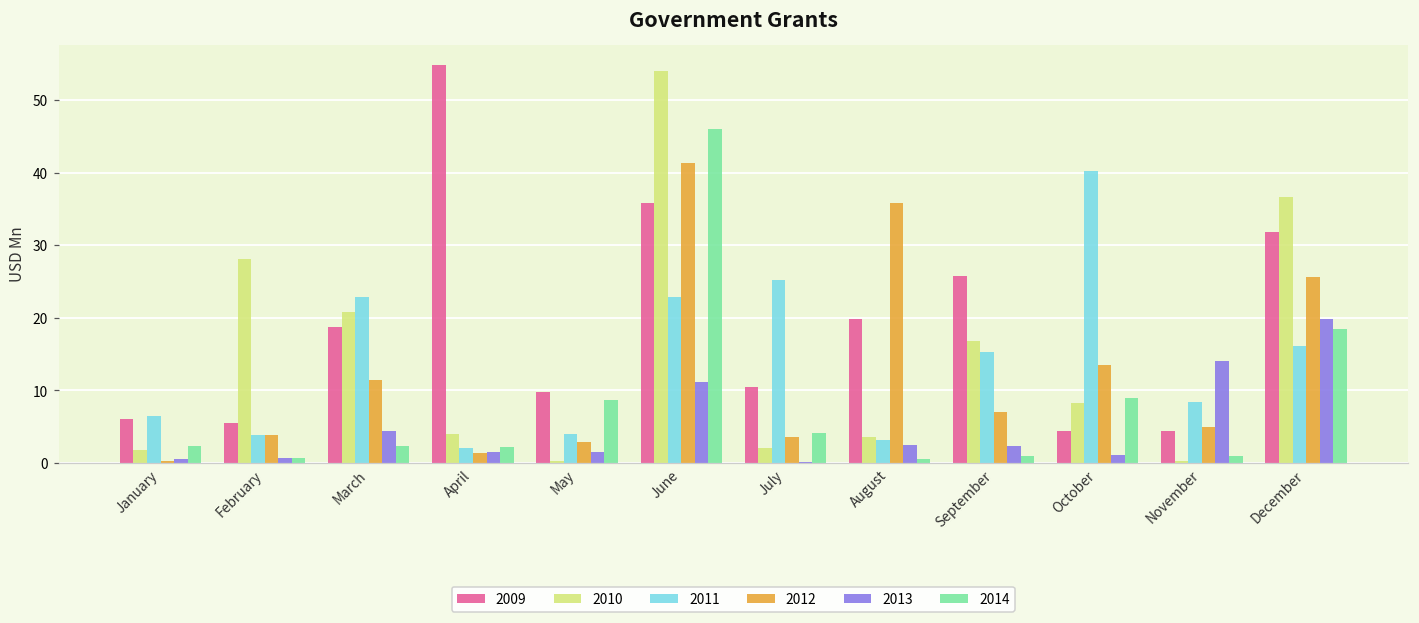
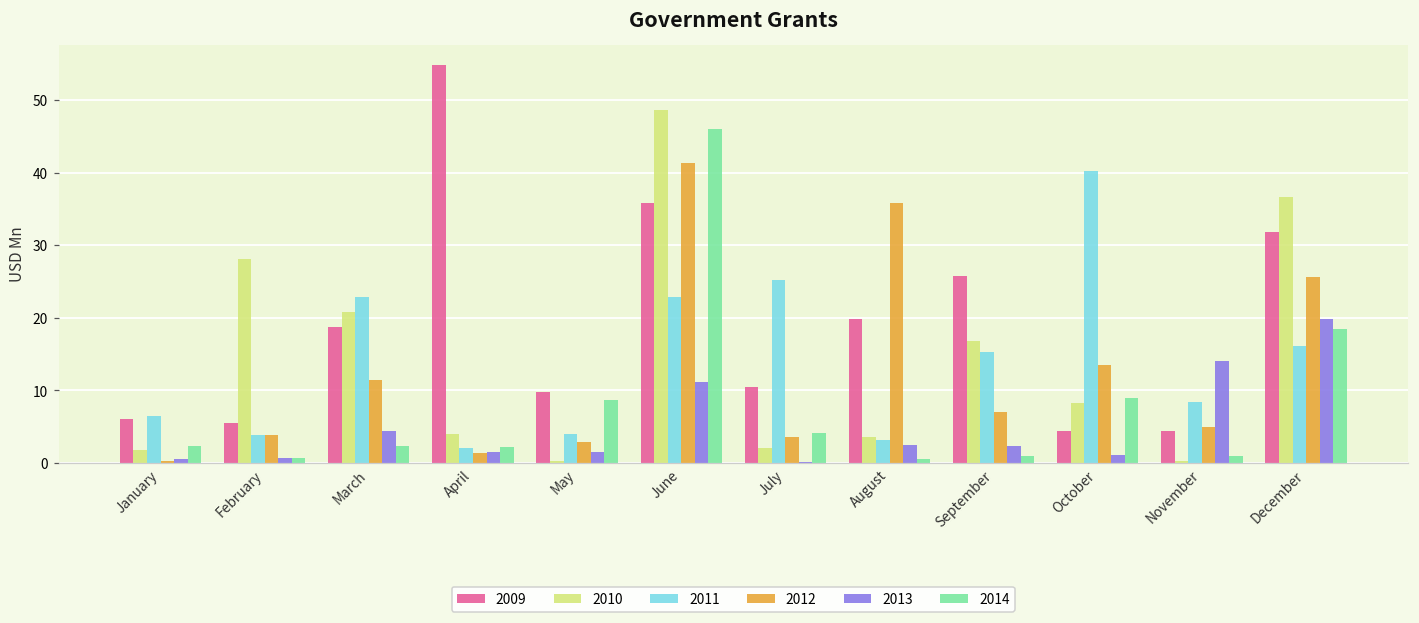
2010, June: 54 -> 49
